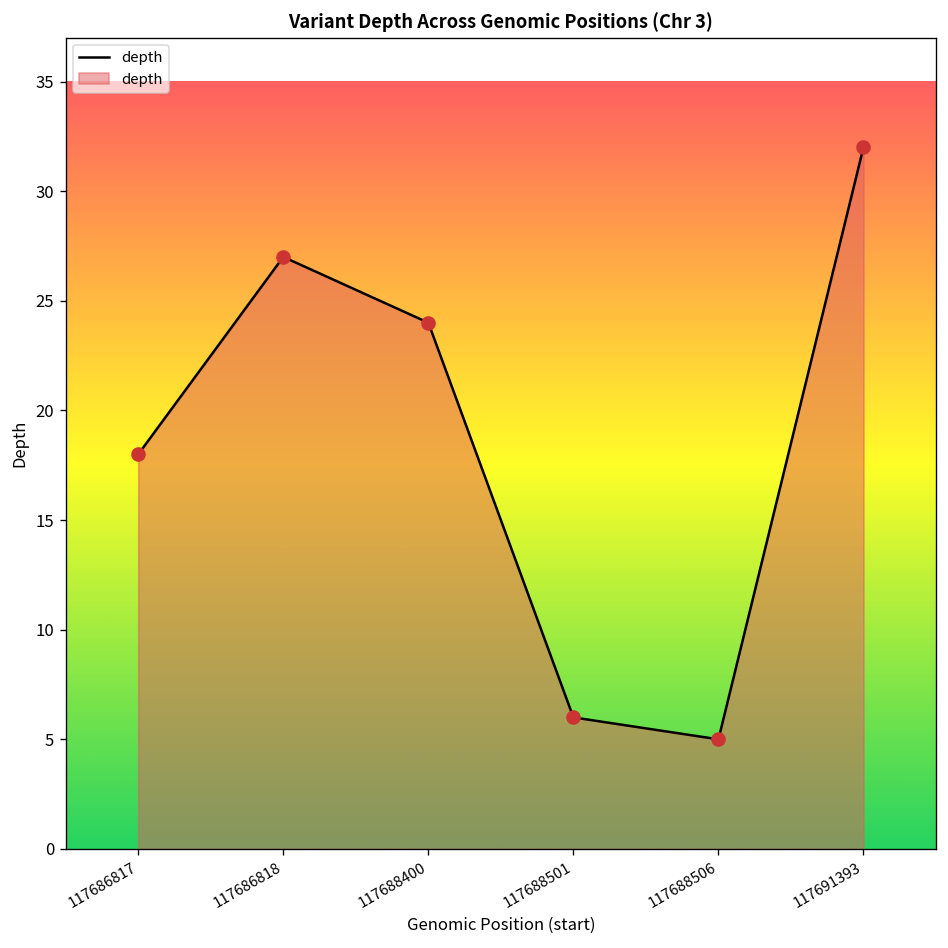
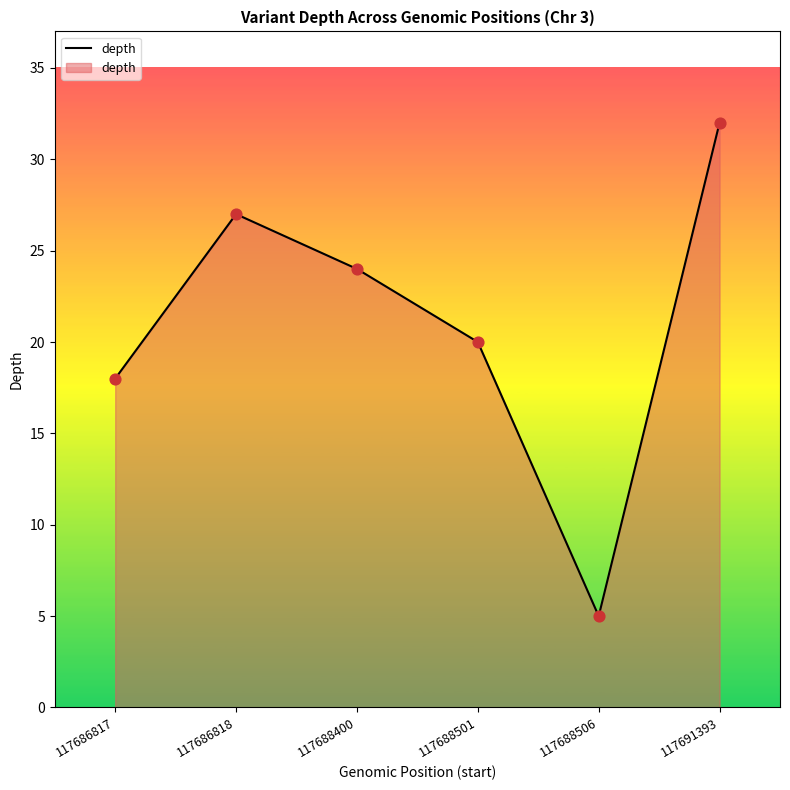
117688501: 6 -> 20
